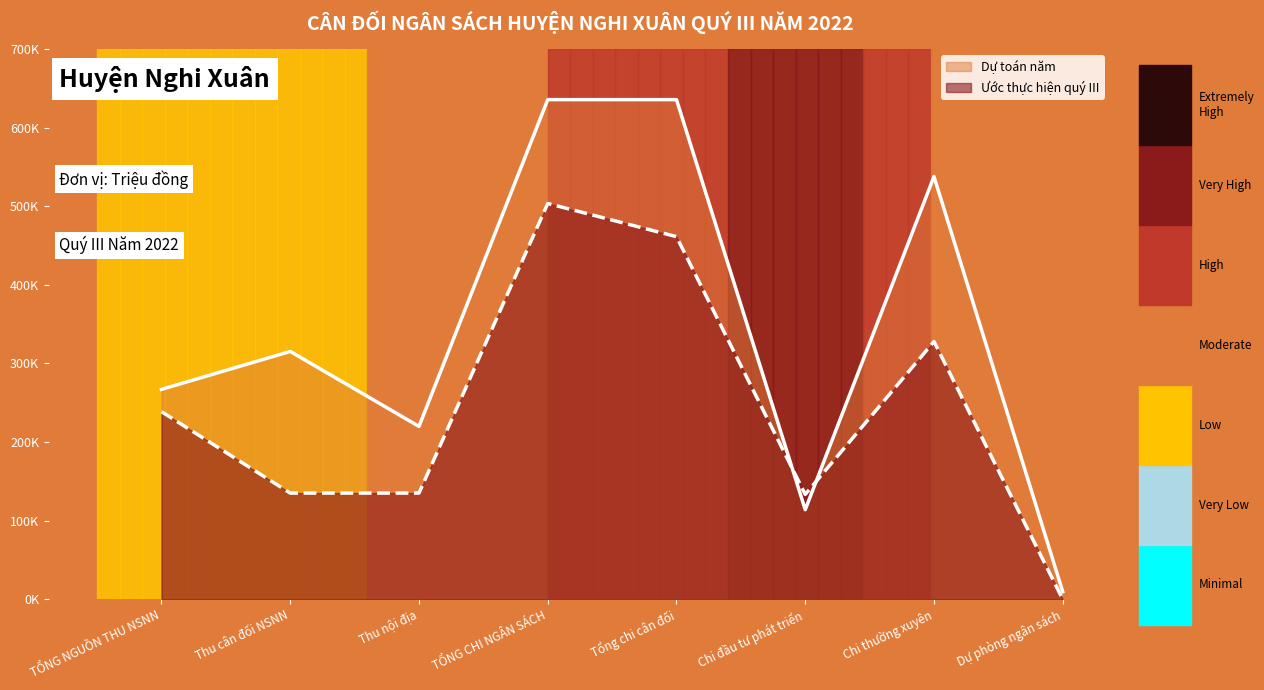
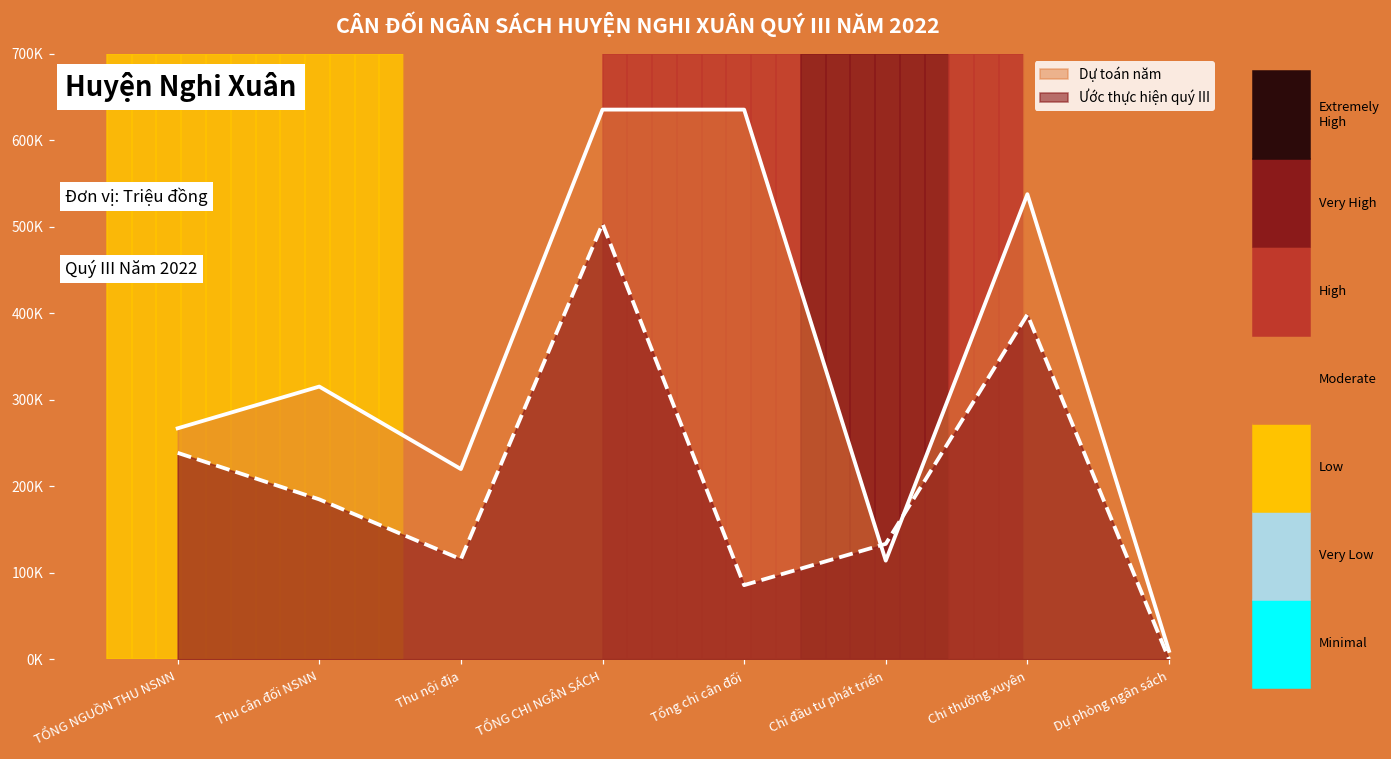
Ước thực hiện quý III, Thu cân đối NSNN: 140000 -> 180000
Ước thực hiện quý III, Thu nội địa: 140000 -> 120000
Ước thực hiện quý III, Tổng chi cân đối: 460000 -> 90000
Ước thực hiện quý III, Chi thường xuyên: 330000 -> 400000
